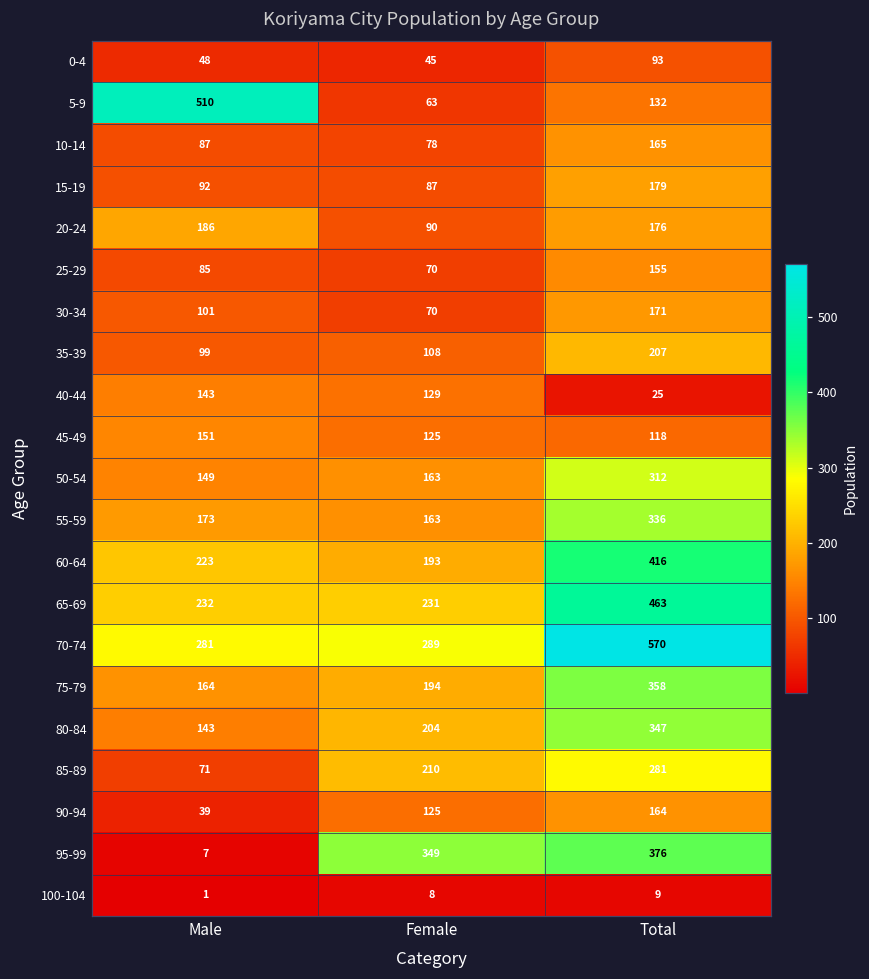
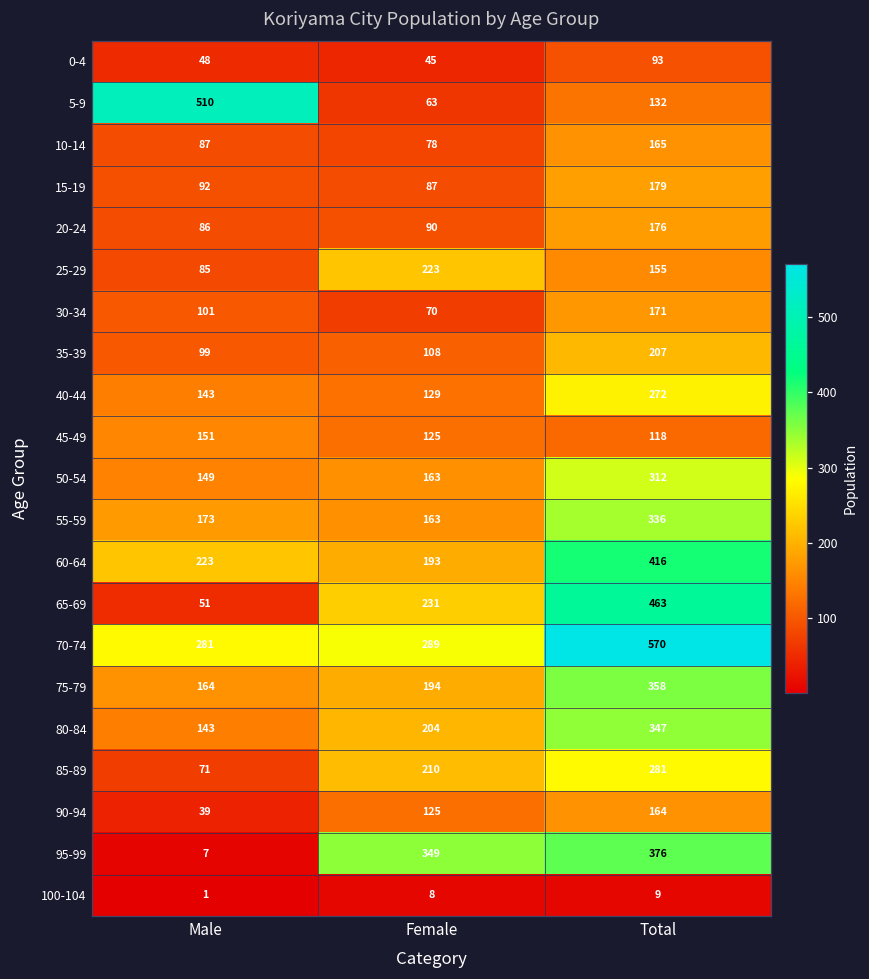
20-24, Male: 186 -> 86
25-29, Female: 70 -> 223
40-44, Total: 25 -> 272
65-69, Male: 232 -> 51
